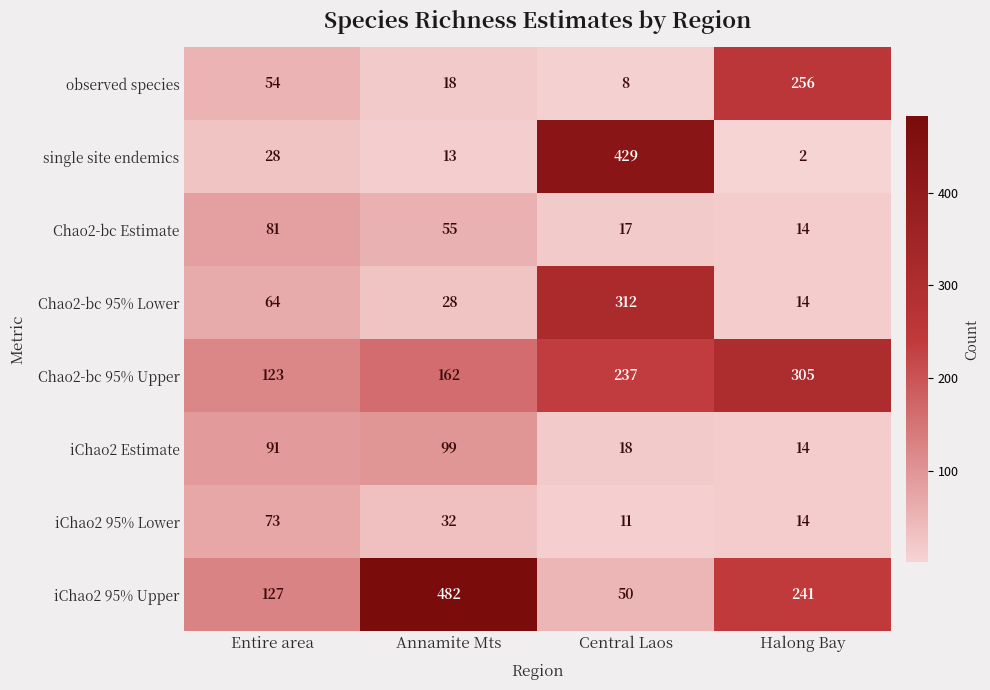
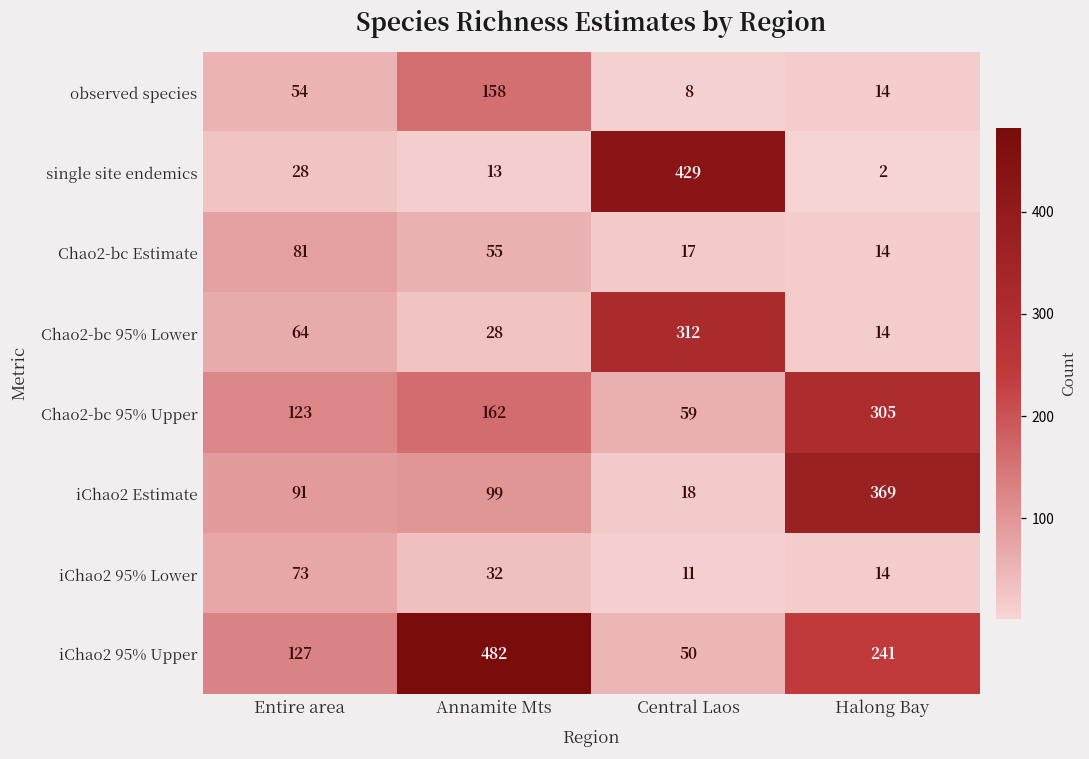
observed species, Annamite Mts: 18 -> 158
observed species, Halong Bay: 256 -> 14
Chao2-bc 95% Upper, Central Laos: 237 -> 59
iChao2 Estimate, Halong Bay: 14 -> 369
